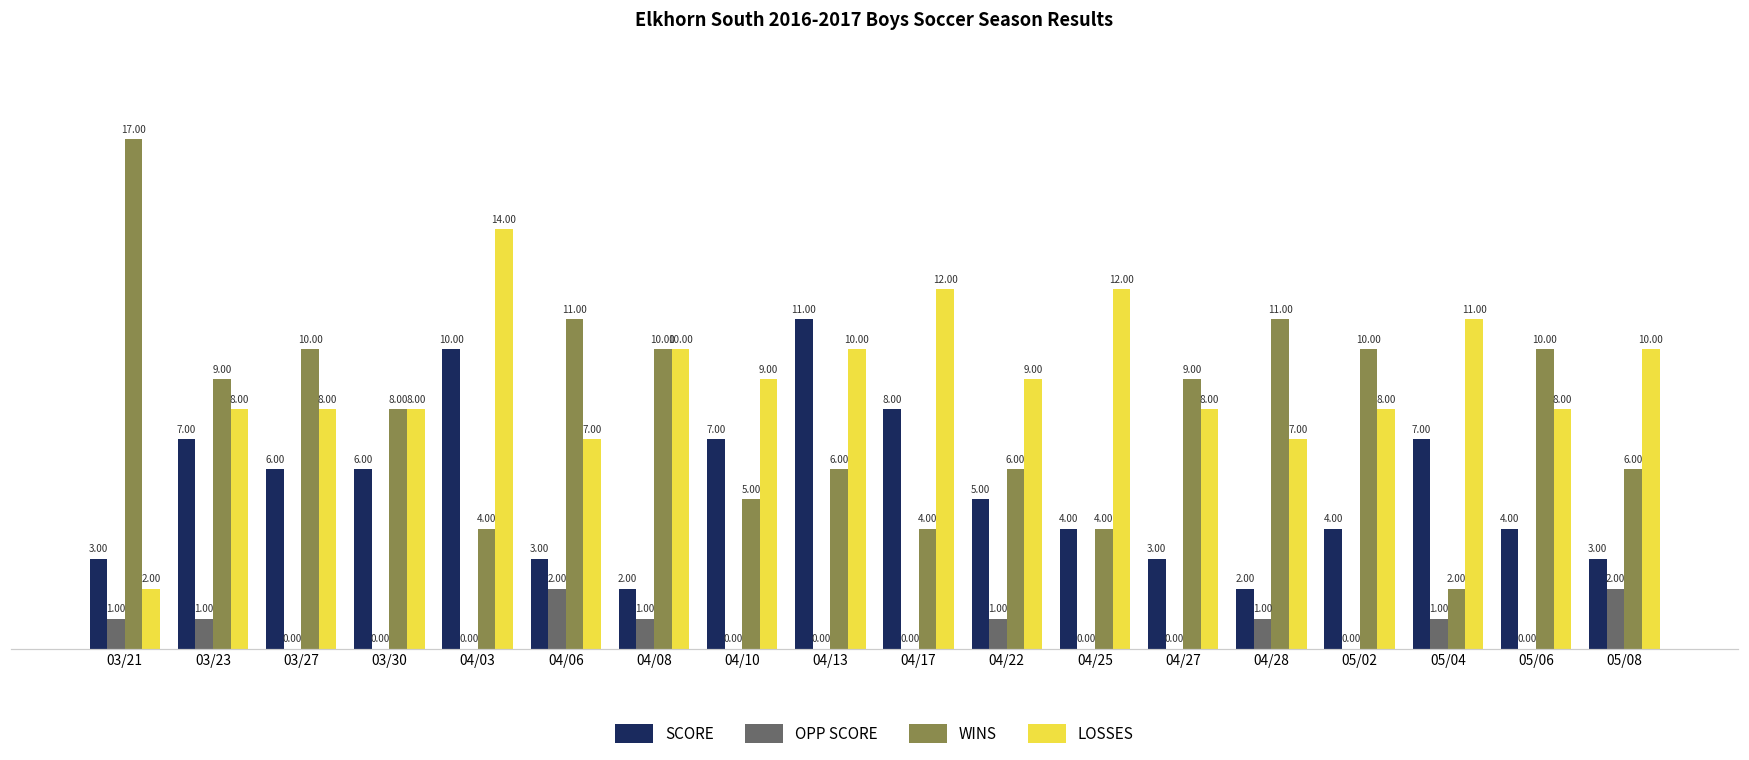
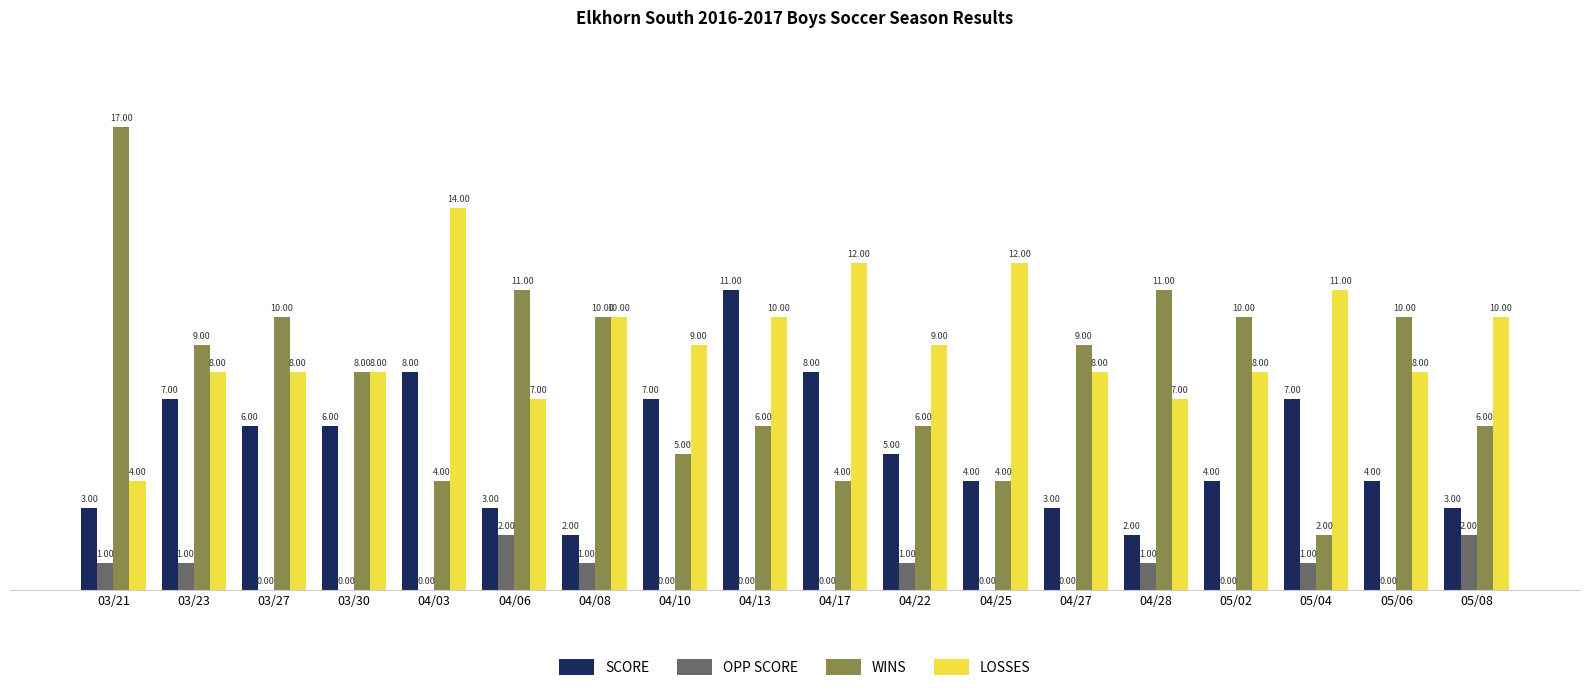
LOSSES, 03/21: 2.00 -> 4.00
SCORE, 04/03: 10.00 -> 8.00
